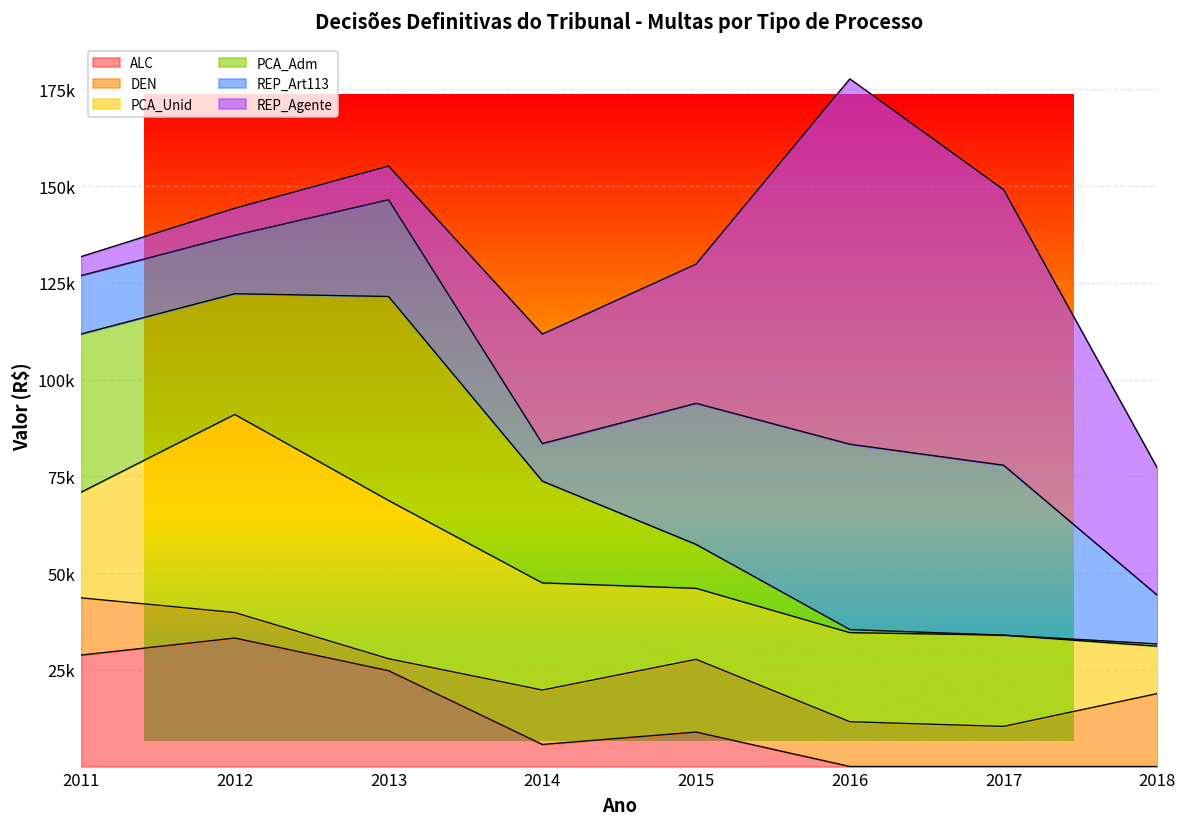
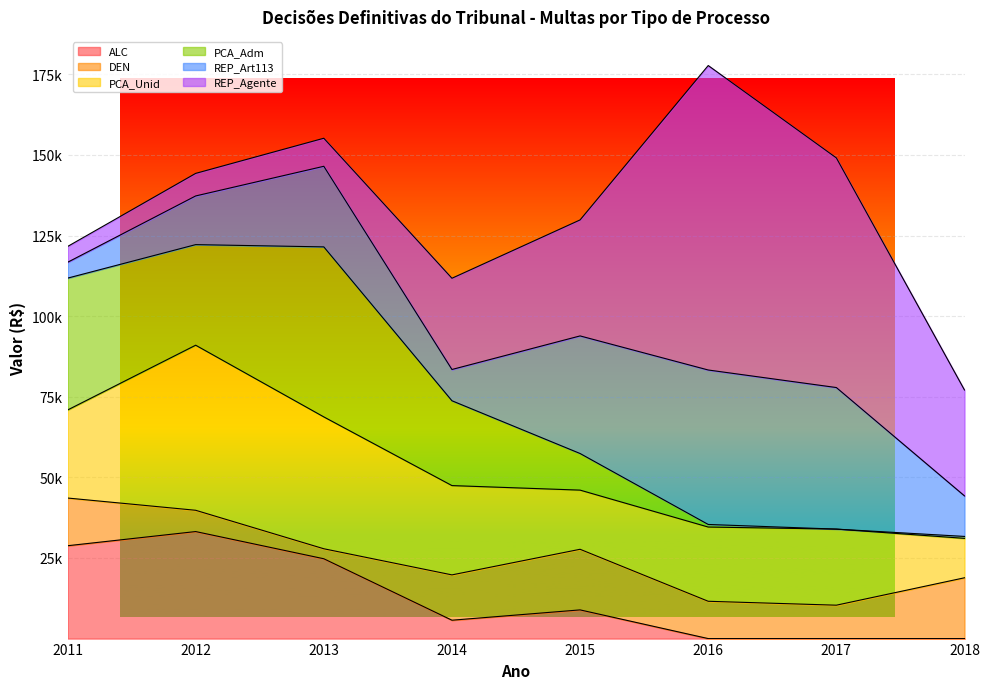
REP_Art113, 2011: 15000 -> 5000
